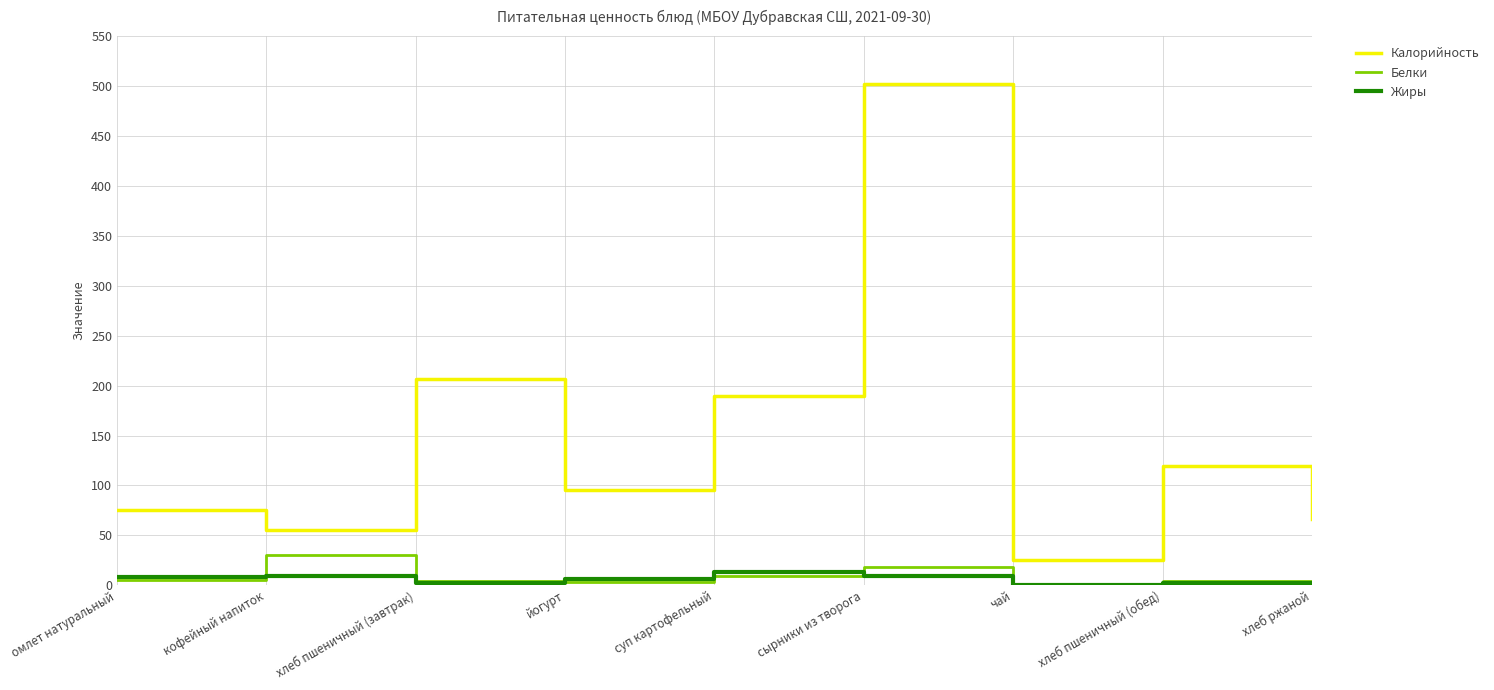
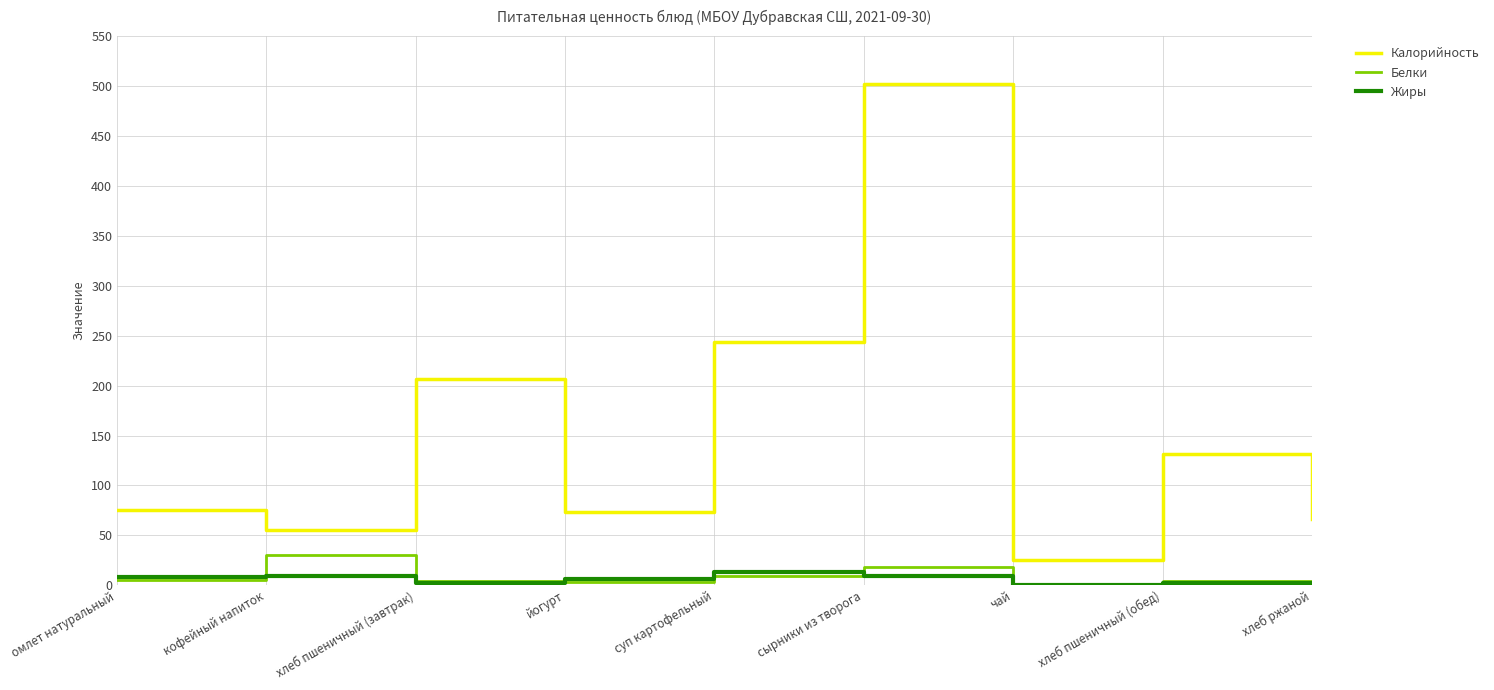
Калорийность, йогурт: 100 -> 70
Калорийность, суп картофельный: 190 -> 240
Калорийность, хлеб пшеничный (обед): 120 -> 130
